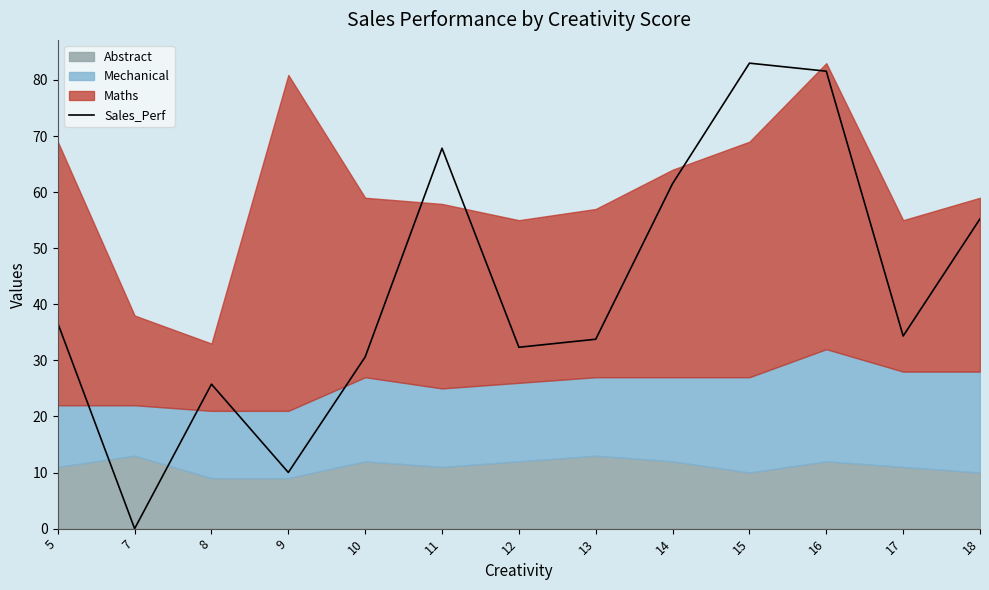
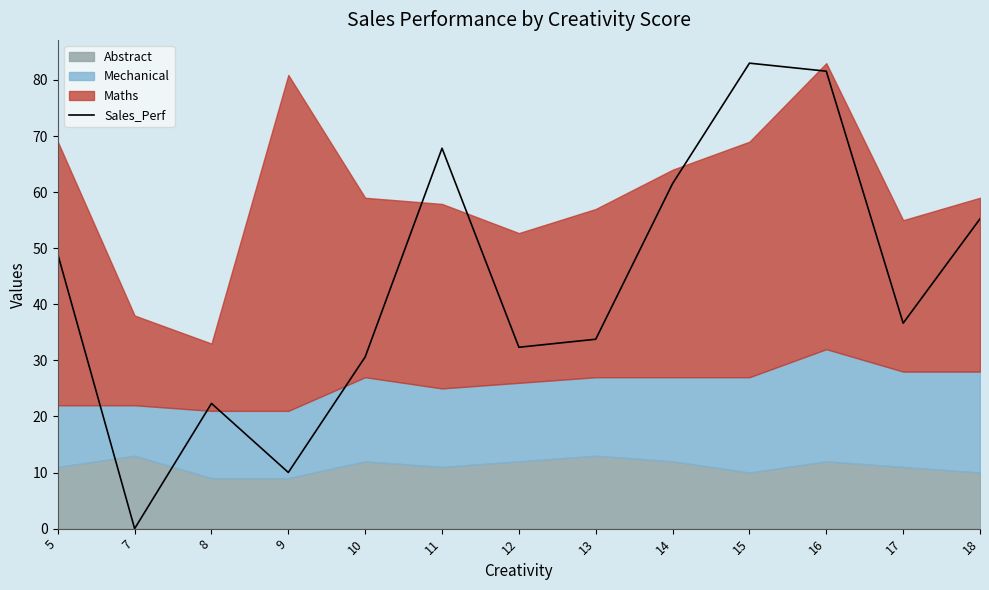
Sales_Perf, 5: 37 -> 49
Sales_Perf, 8: 26 -> 22
Maths, 12: 29 -> 27
Sales_Perf, 17: 34 -> 37
